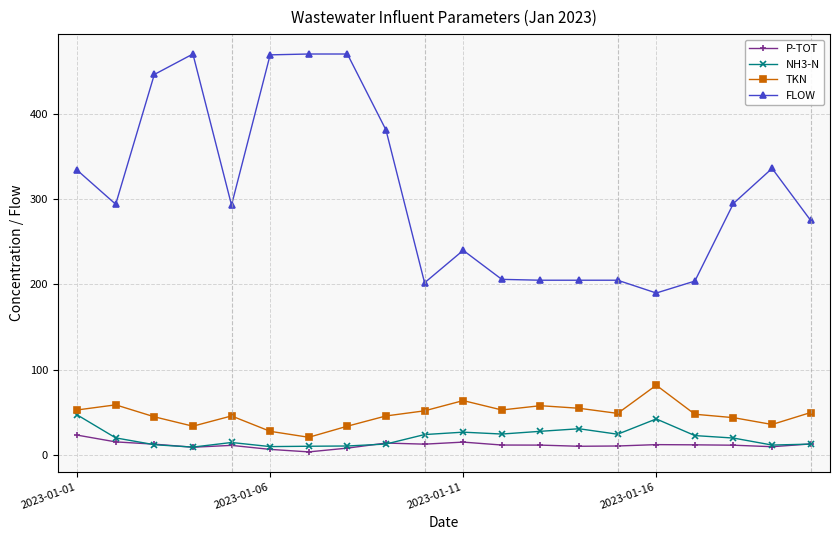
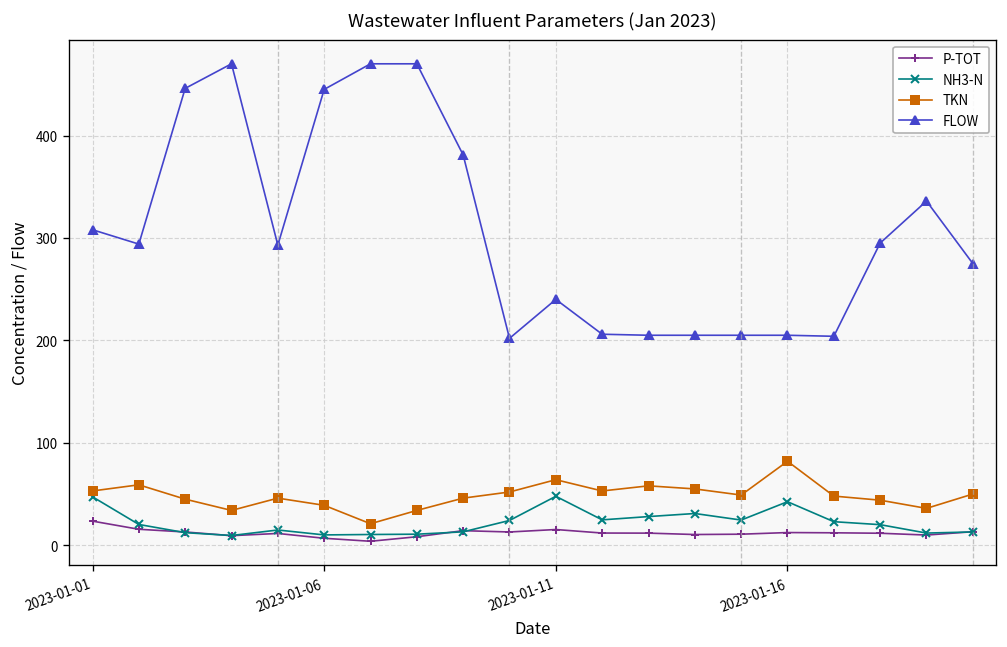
FLOW, 2023-01-01: 330 -> 310
TKN, 2023-01-06: 30 -> 40
FLOW, 2023-01-06: 470 -> 450
NH3-N, 2023-01-11: 30 -> 50
FLOW, 2023-01-16: 190 -> 210
